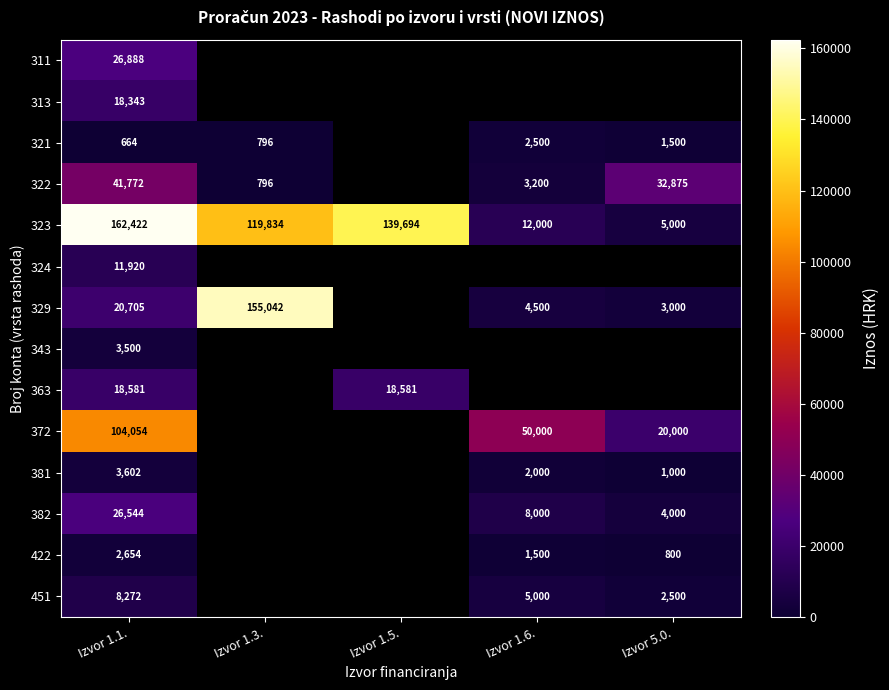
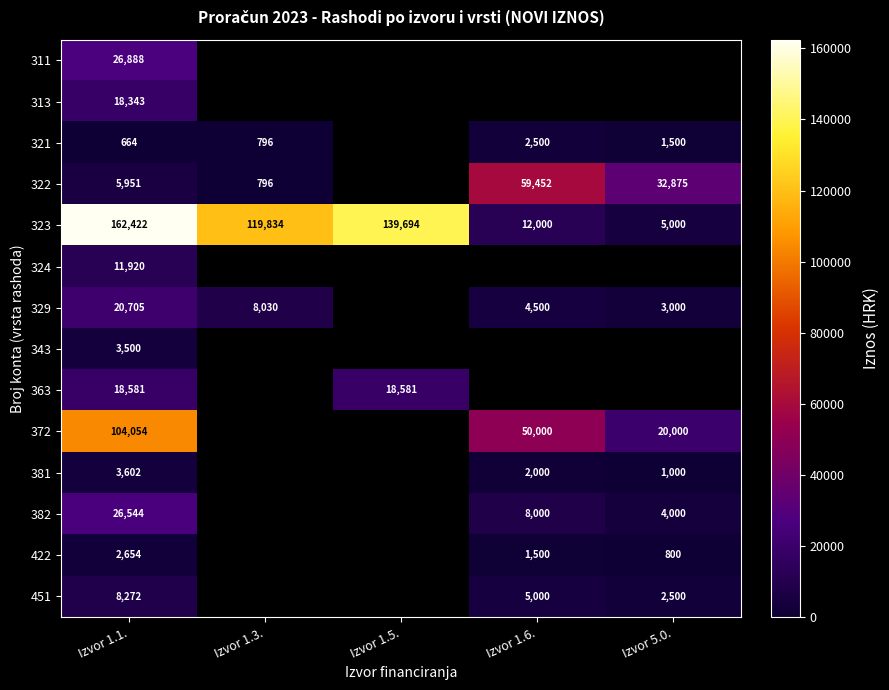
322, Izvor 1.1.: 41,772 -> 5,951
322, Izvor 1.6.: 3,200 -> 59,452
329, Izvor 1.3.: 155,042 -> 8,030
